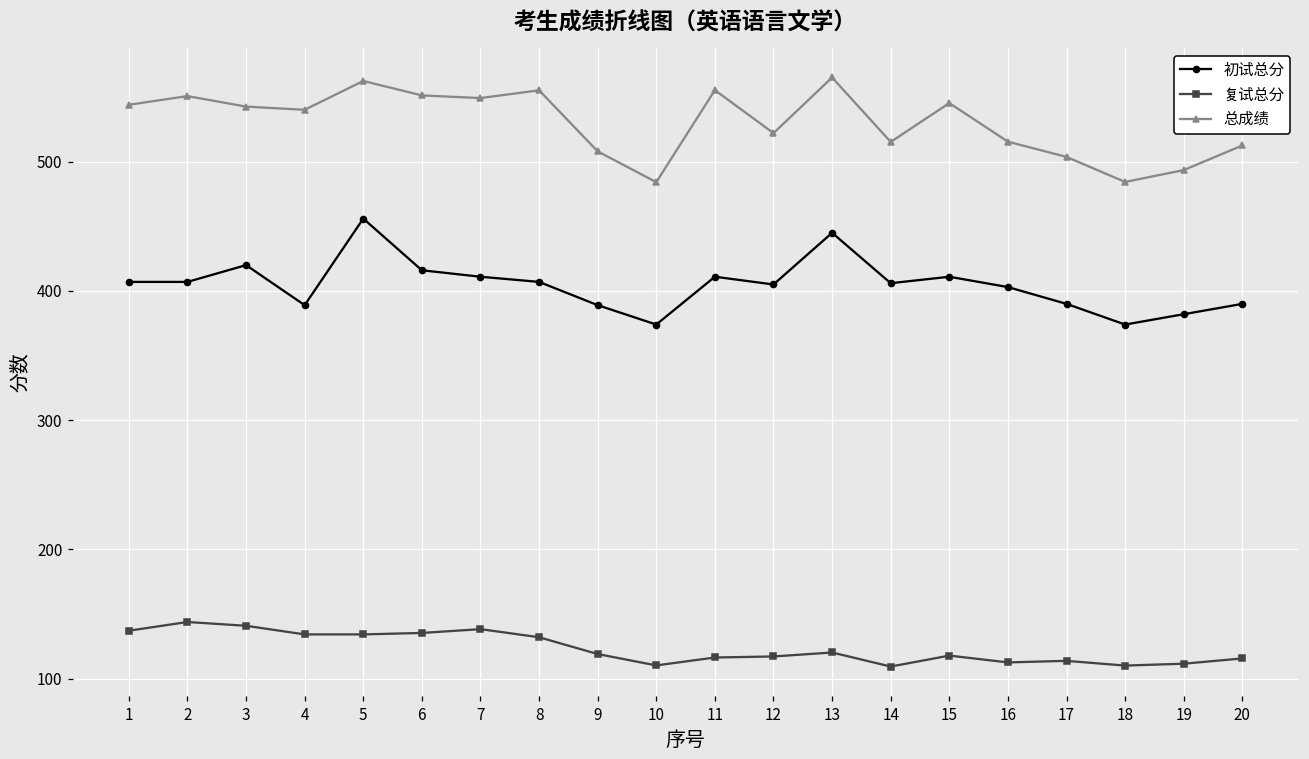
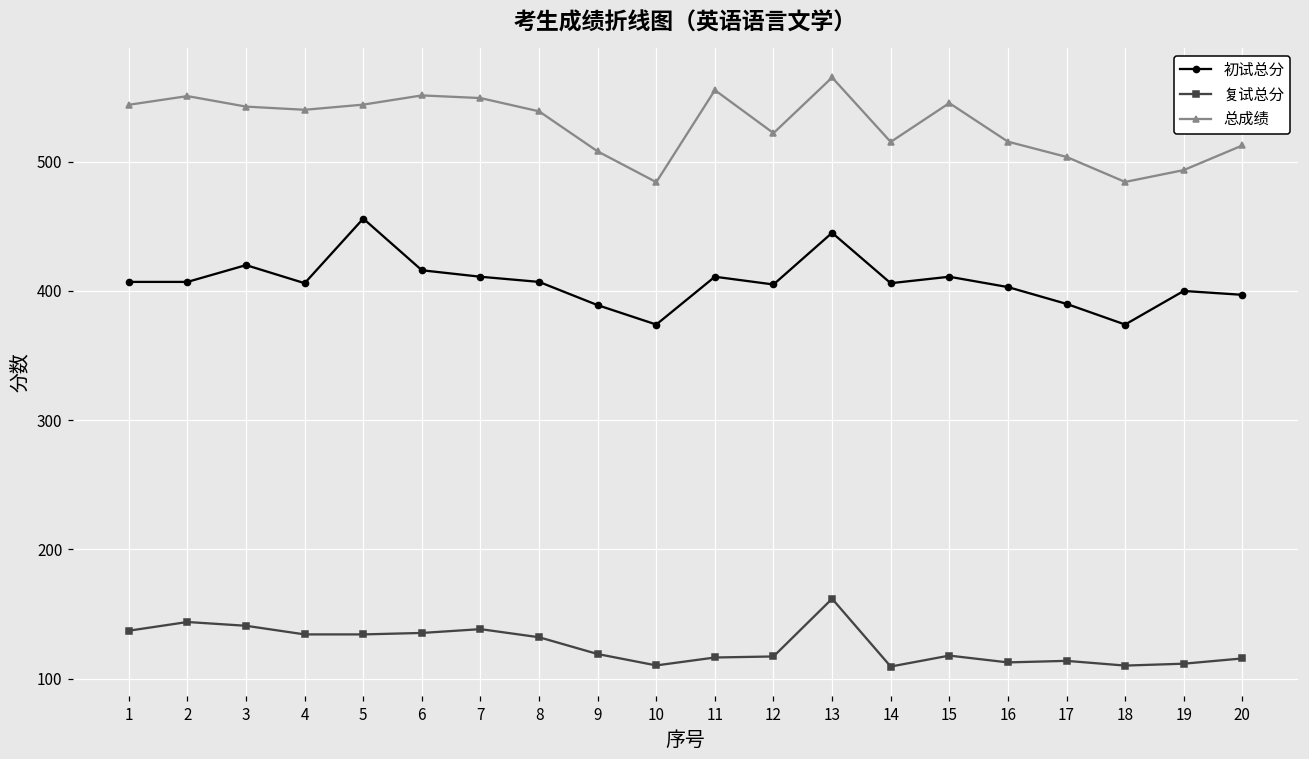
初试总分, 4: 389 -> 406
总成绩, 5: 563 -> 544
总成绩, 8: 555 -> 539
复试总分, 13: 120 -> 162
初试总分, 19: 382 -> 400
初试总分, 20: 390 -> 397
